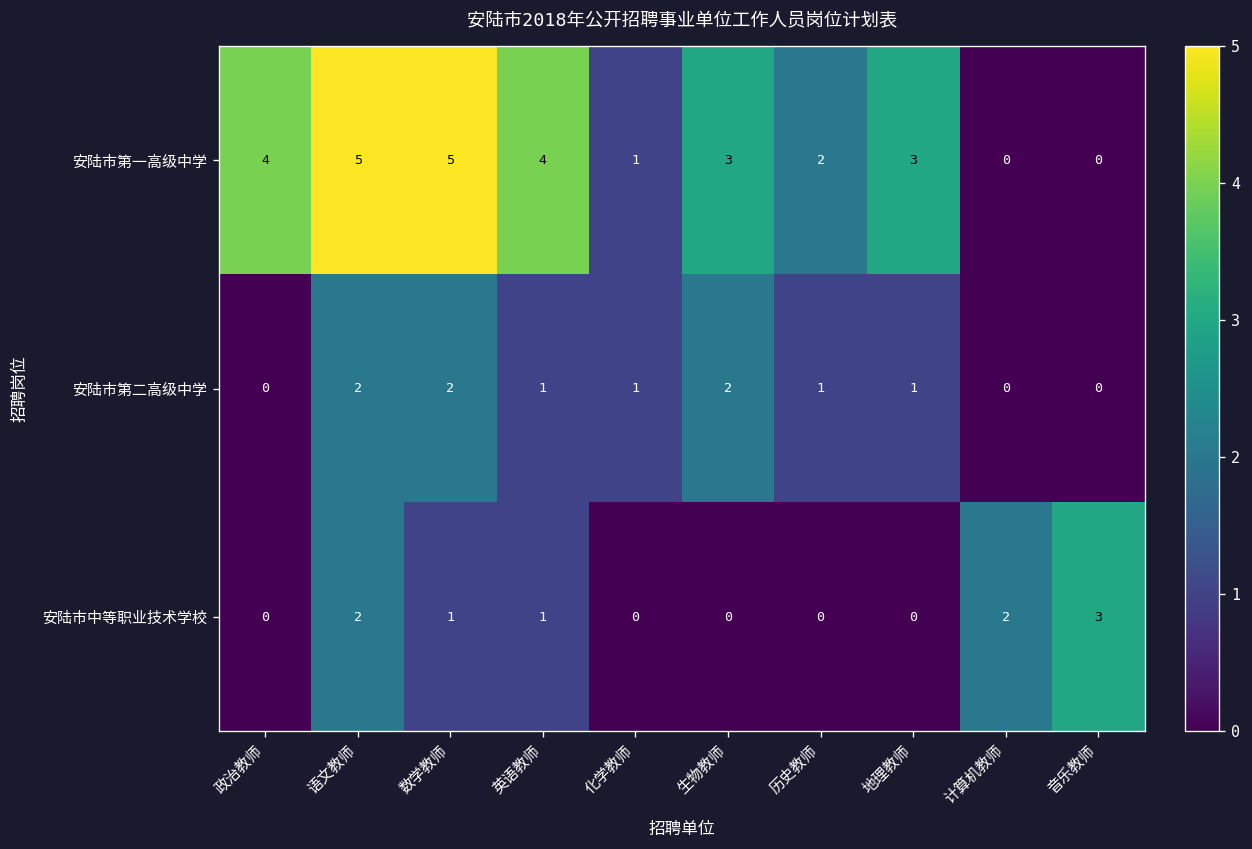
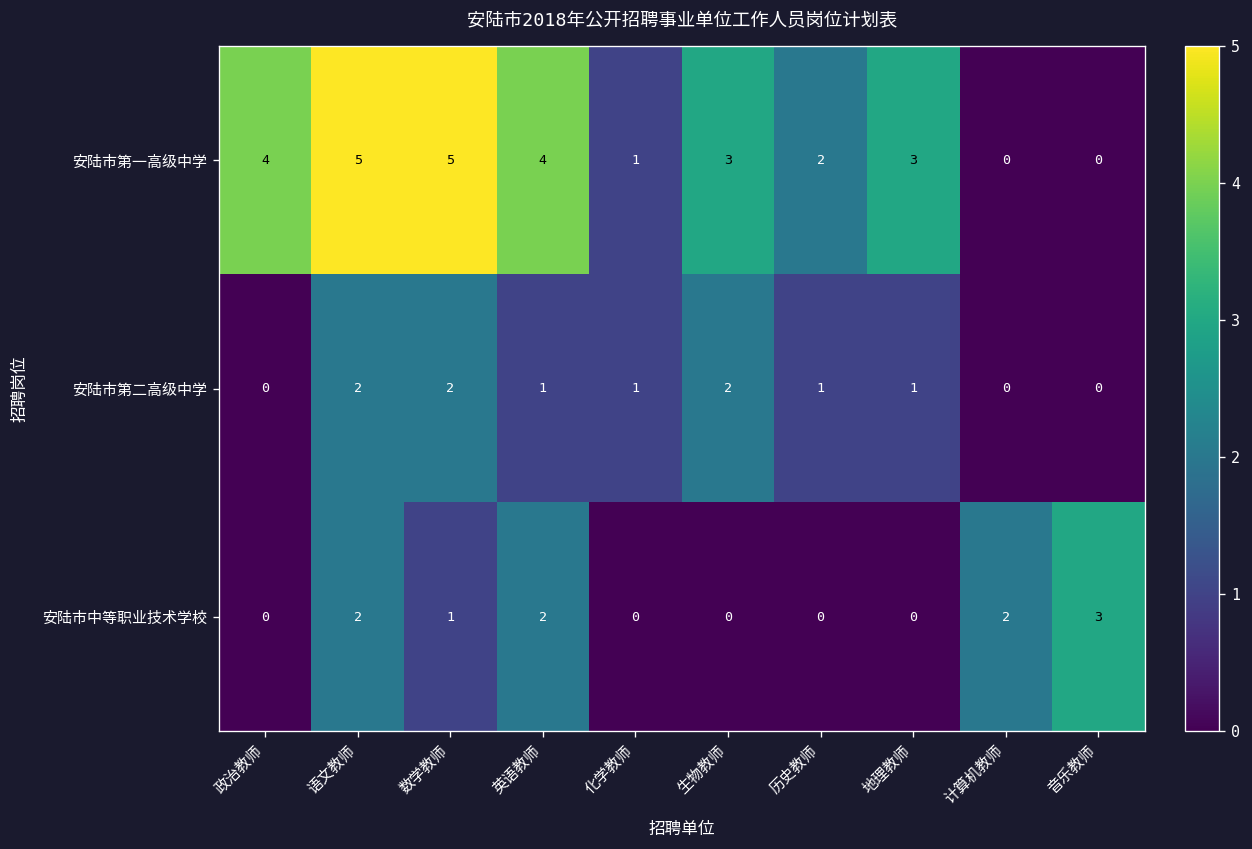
安陆市中等职业技术学校, 英语教师: 1 -> 2
